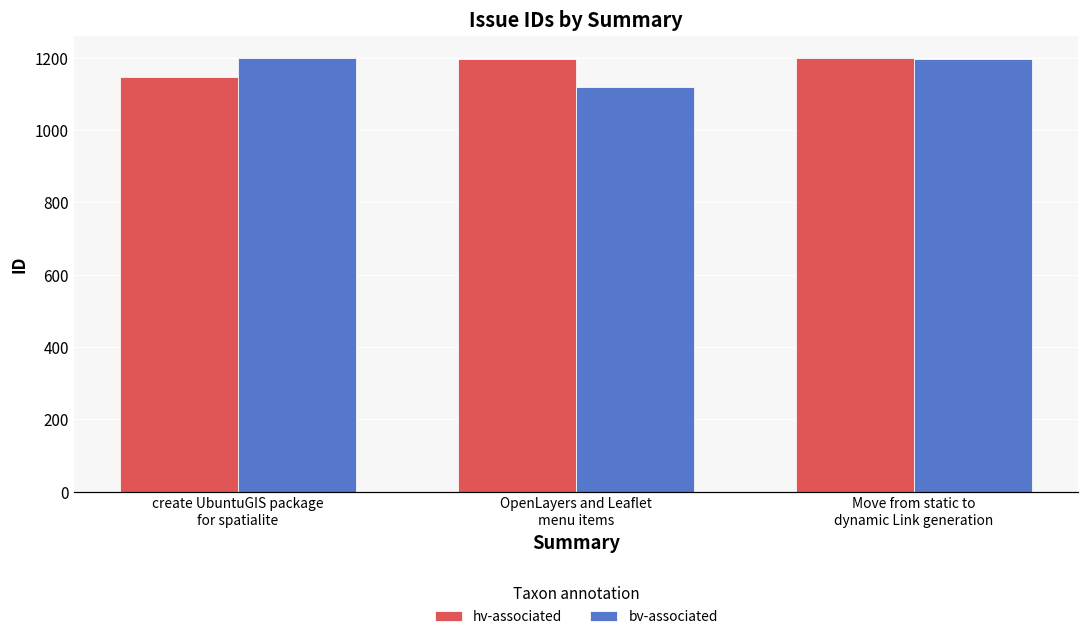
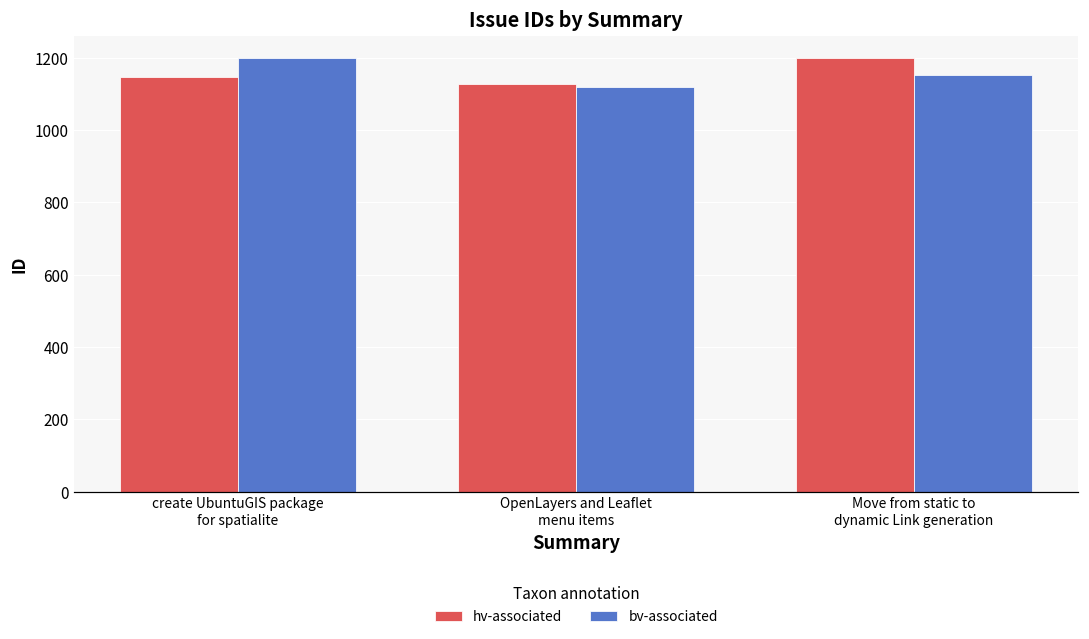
hv-associated, OpenLayers and Leaflet menu items: 1200 -> 1130
bv-associated, Move from static to dynamic Link generation: 1200 -> 1150
